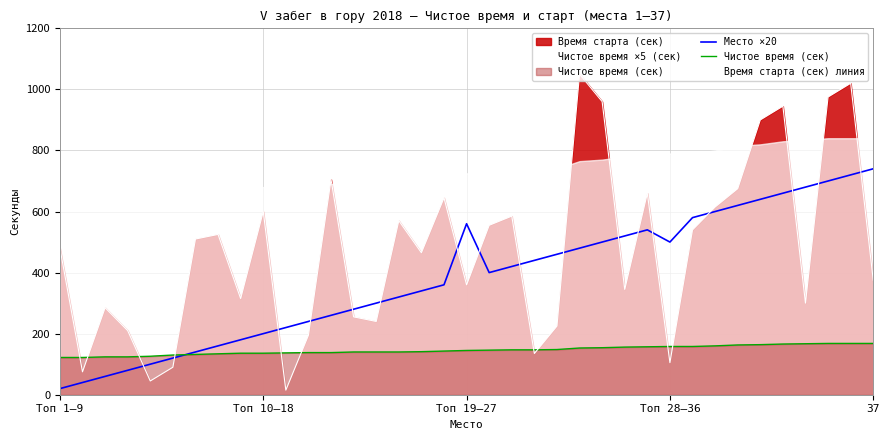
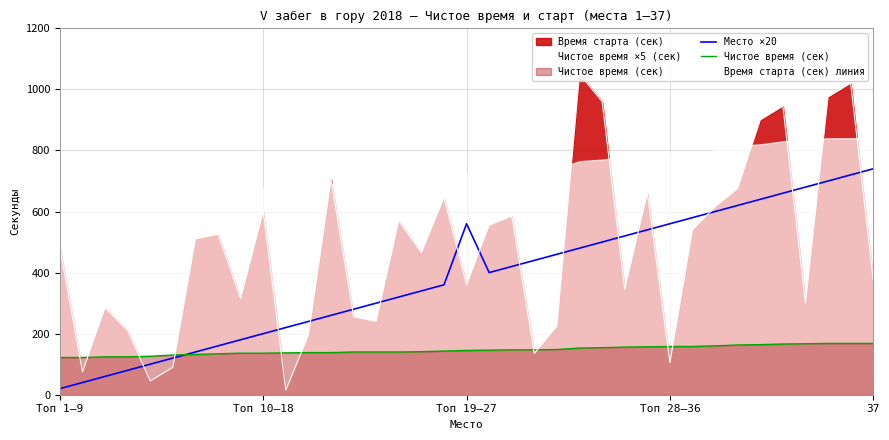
Место ×20, Топ 28–36: 500 -> 560
